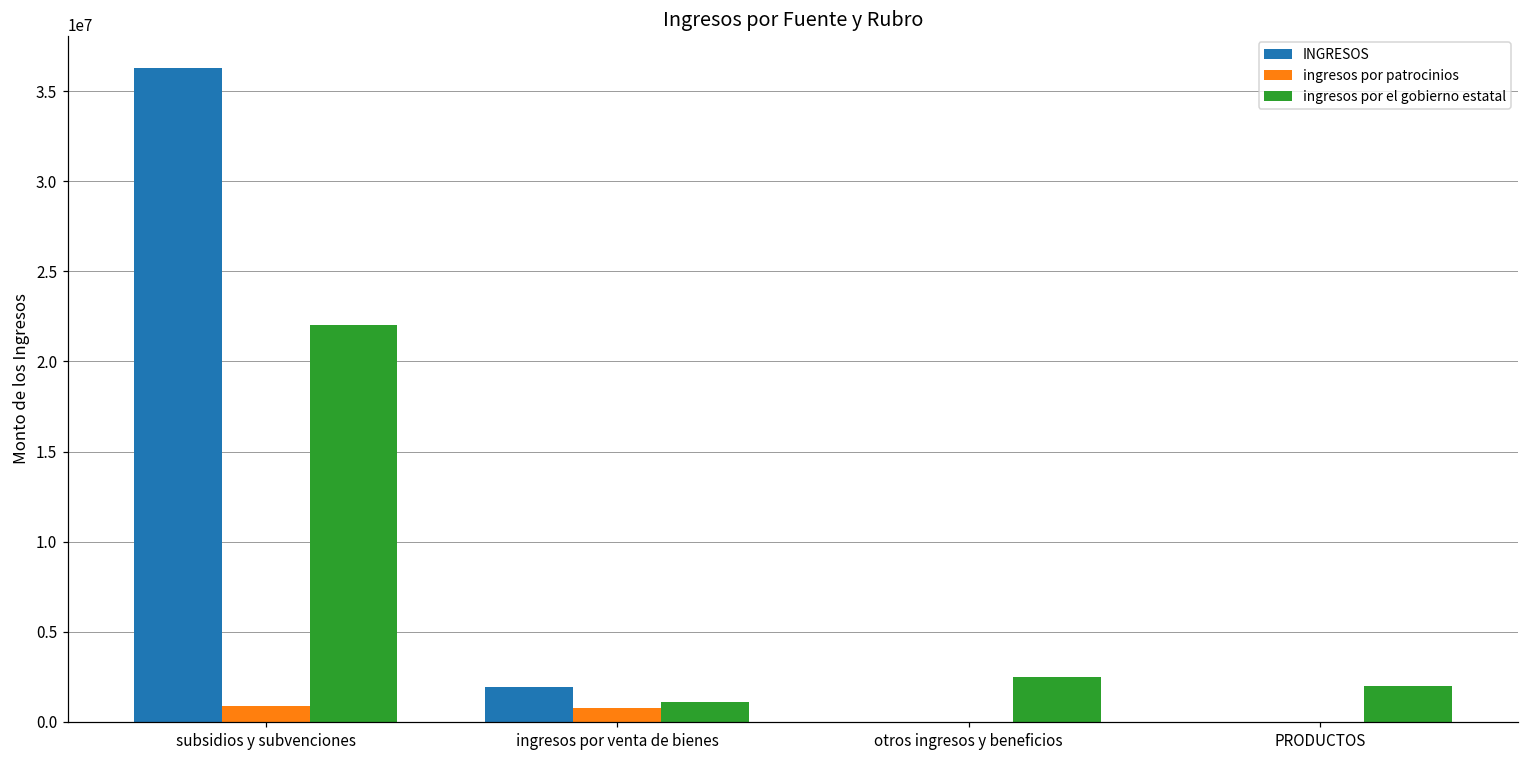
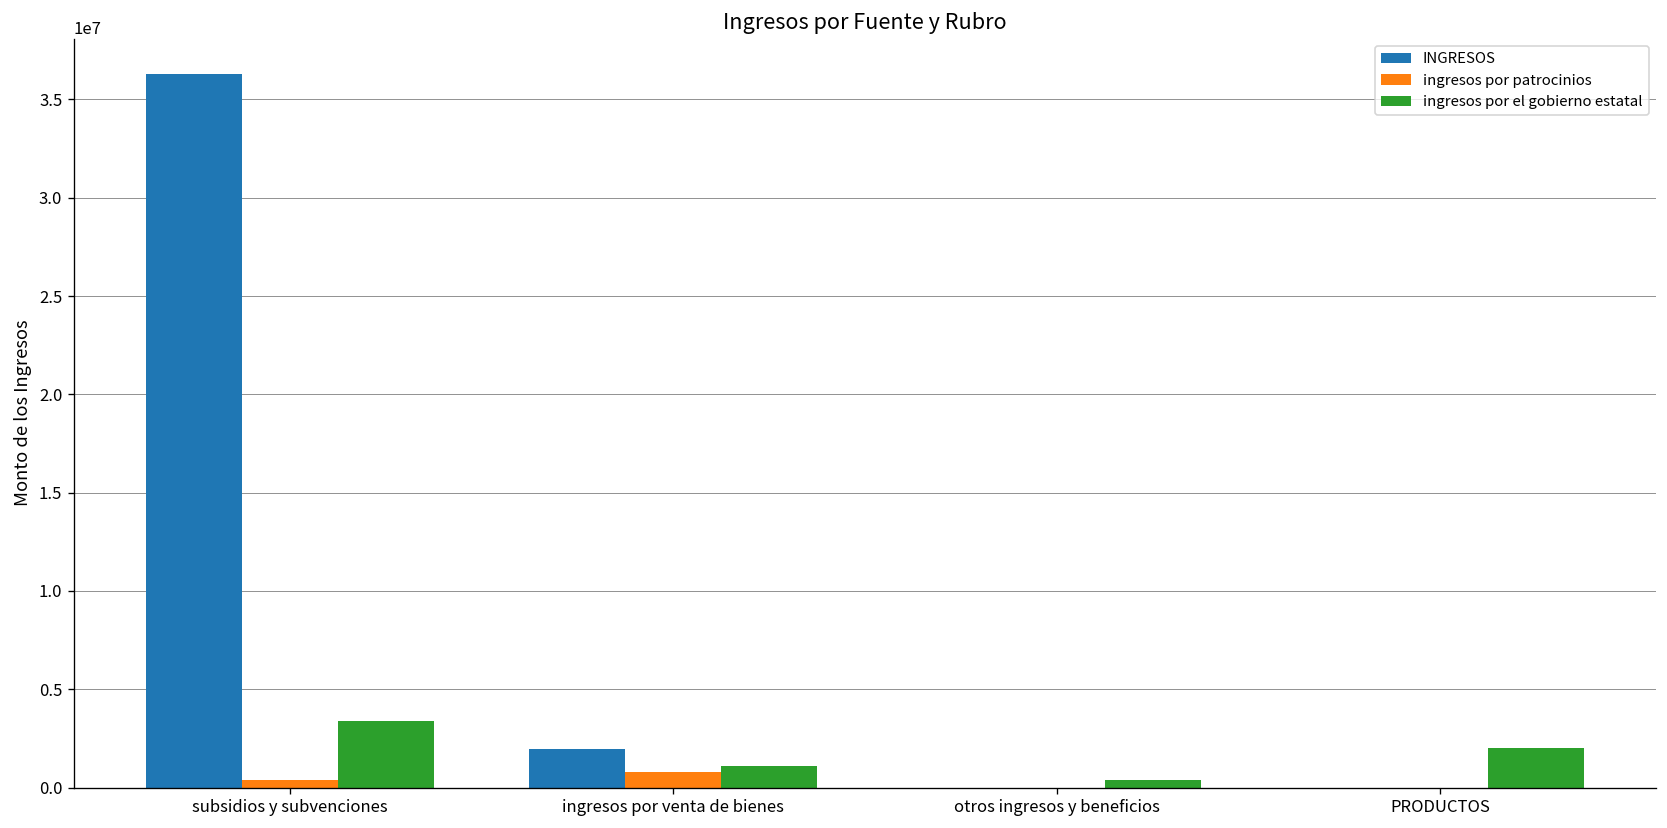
ingresos por patrocinios, subsidios y subvenciones: 900000 -> 400000
ingresos por el gobierno estatal, subsidios y subvenciones: 22000000 -> 3400000
ingresos por el gobierno estatal, otros ingresos y beneficios: 2500000 -> 400000
